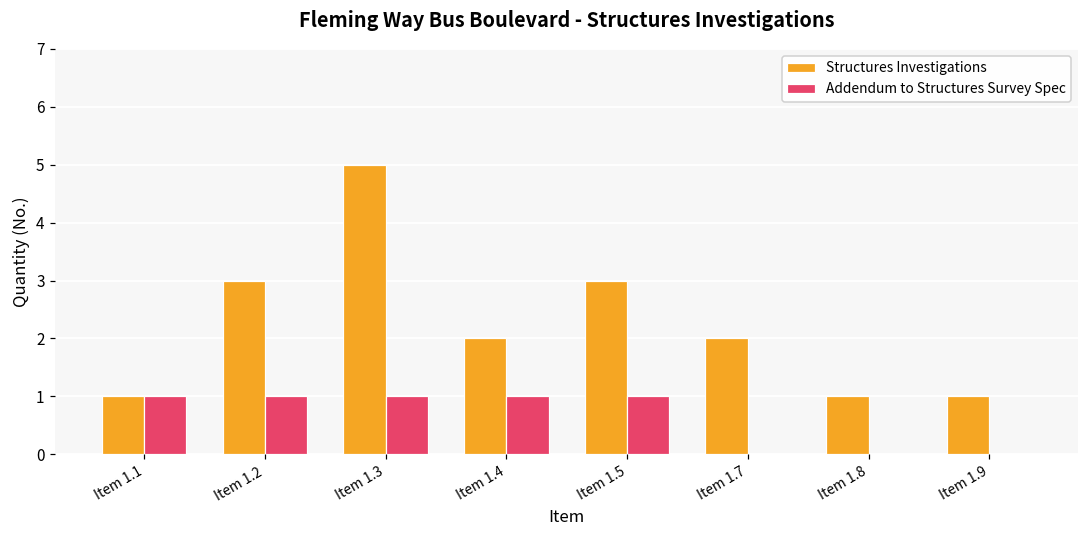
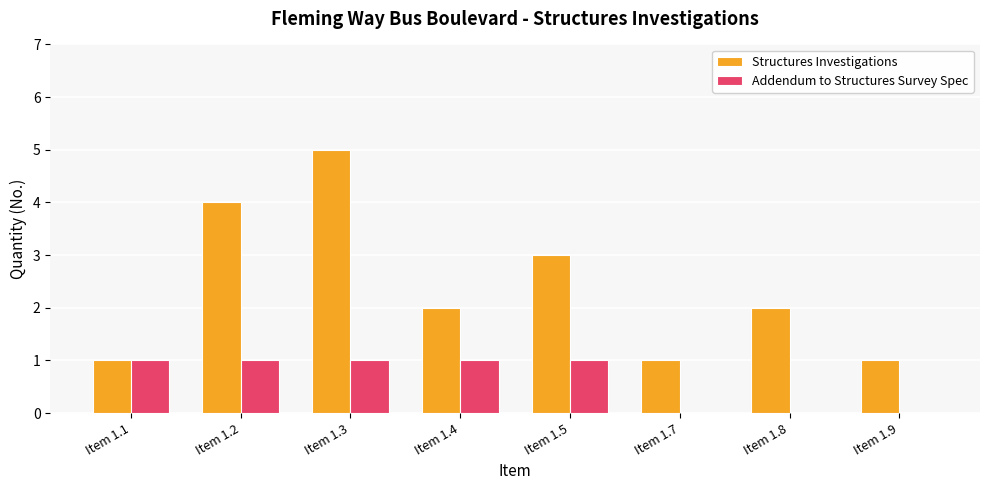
Structures Investigations, Item 1.2: 3 -> 4
Structures Investigations, Item 1.7: 2 -> 1
Structures Investigations, Item 1.8: 1 -> 2
